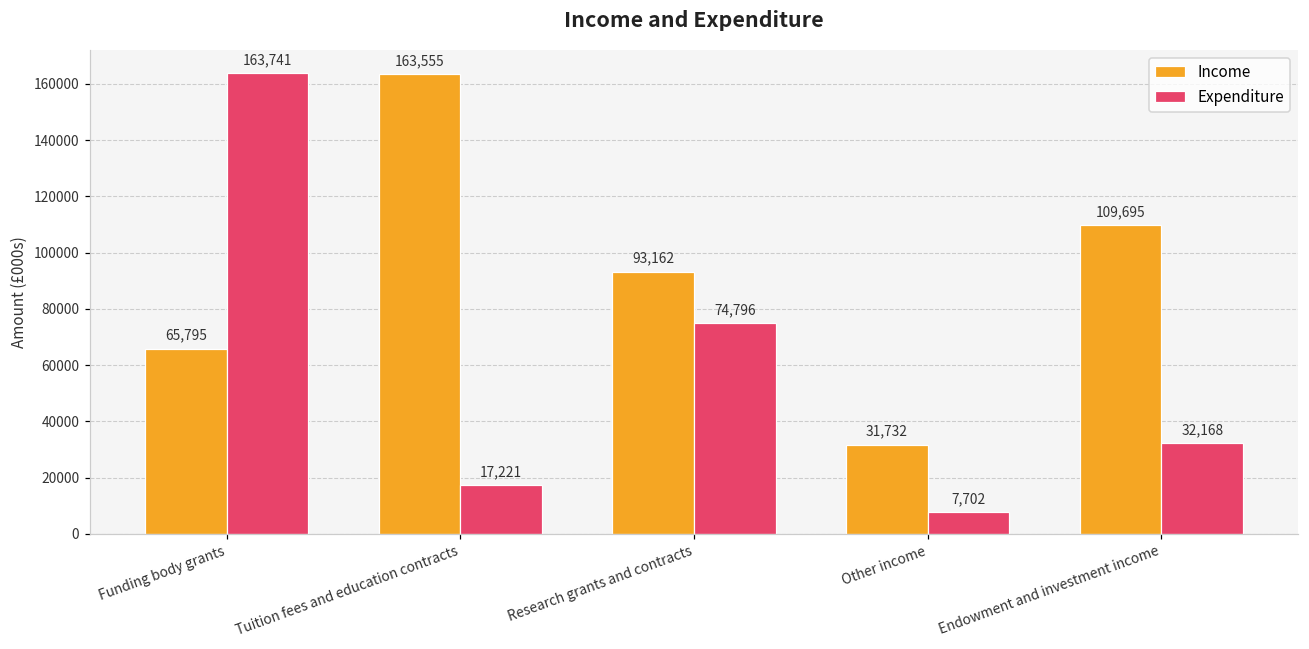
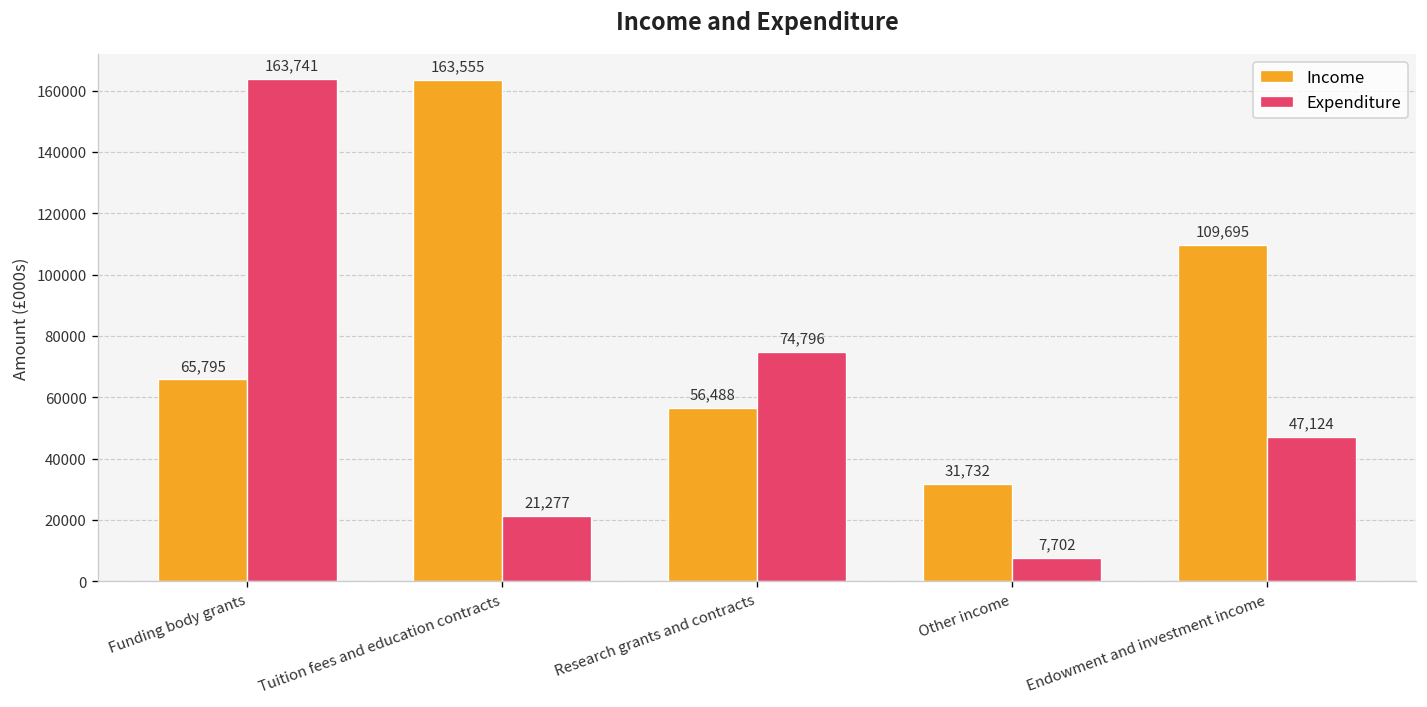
Expenditure, Tuition fees and education contracts: 17,221 -> 21,277
Income, Research grants and contracts: 93,162 -> 56,488
Expenditure, Endowment and investment income: 32,168 -> 47,124
